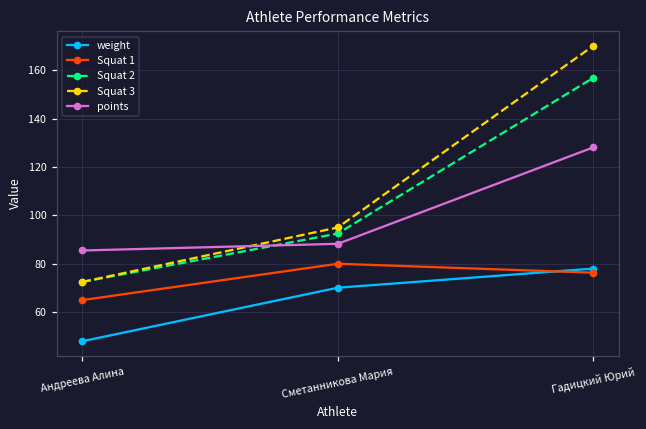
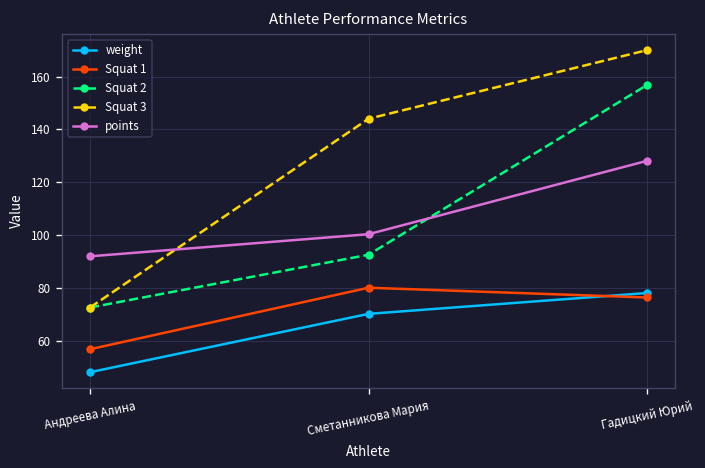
Squat 1, Андреева Алина: 65 -> 57
points, Андреева Алина: 85 -> 92
Squat 3, Сметанникова Мария: 95 -> 144
points, Сметанникова Мария: 88 -> 100
